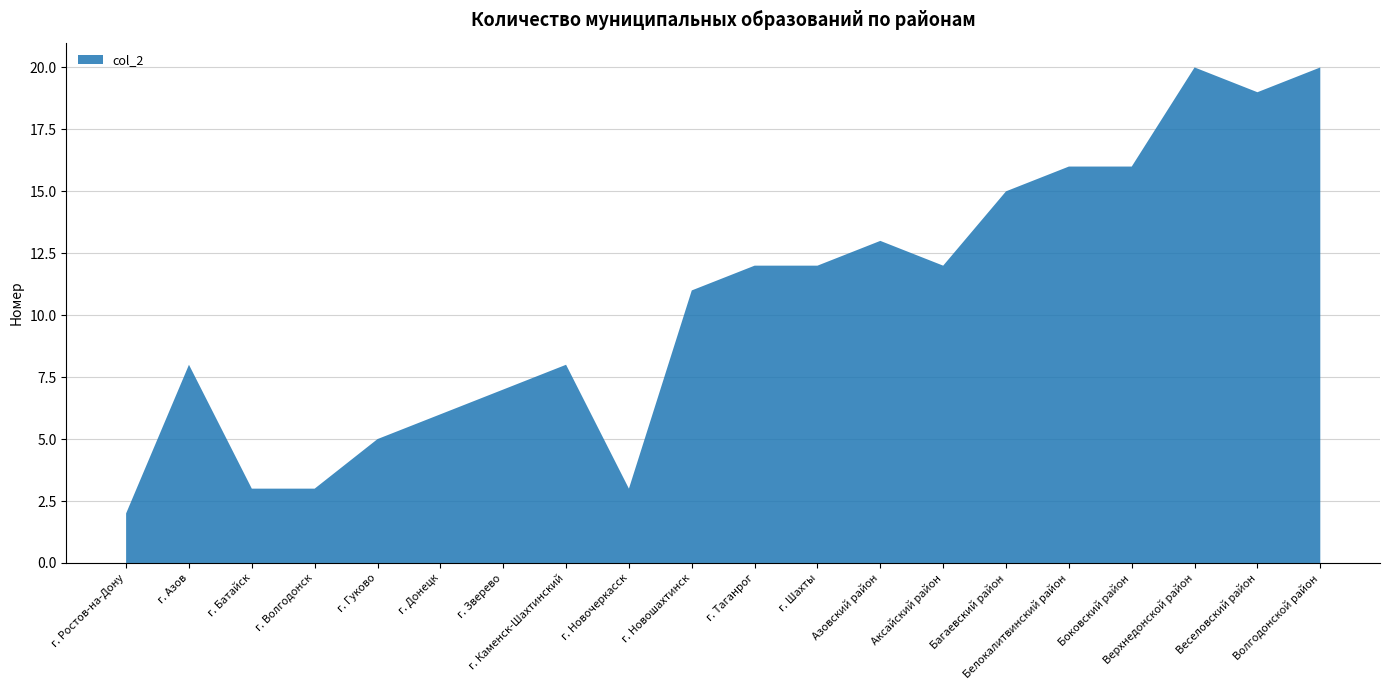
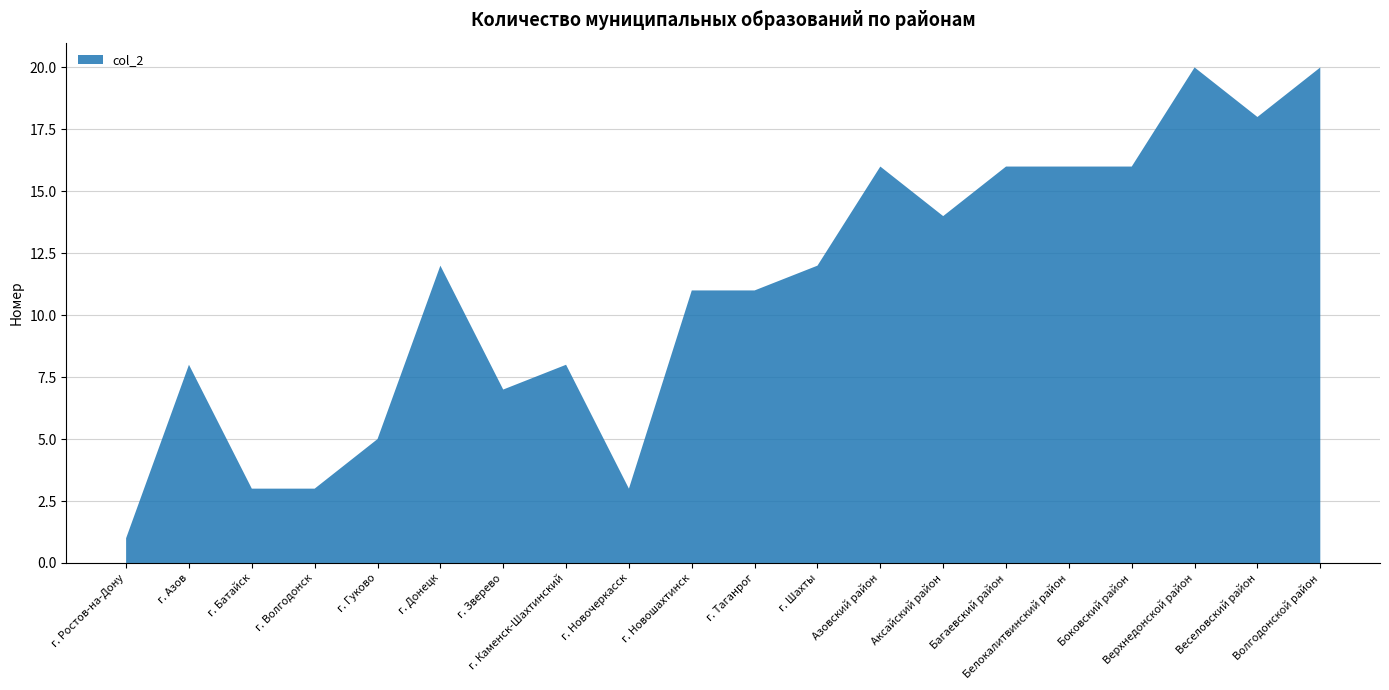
г. Ростов-на-Дону: 2 -> 1
г. Донецк: 6 -> 12
г. Таганрог: 12 -> 11
Азовский район: 13 -> 16
Аксайский район: 12 -> 14
Багаевский район: 15 -> 16
Веселовский район: 19 -> 18
